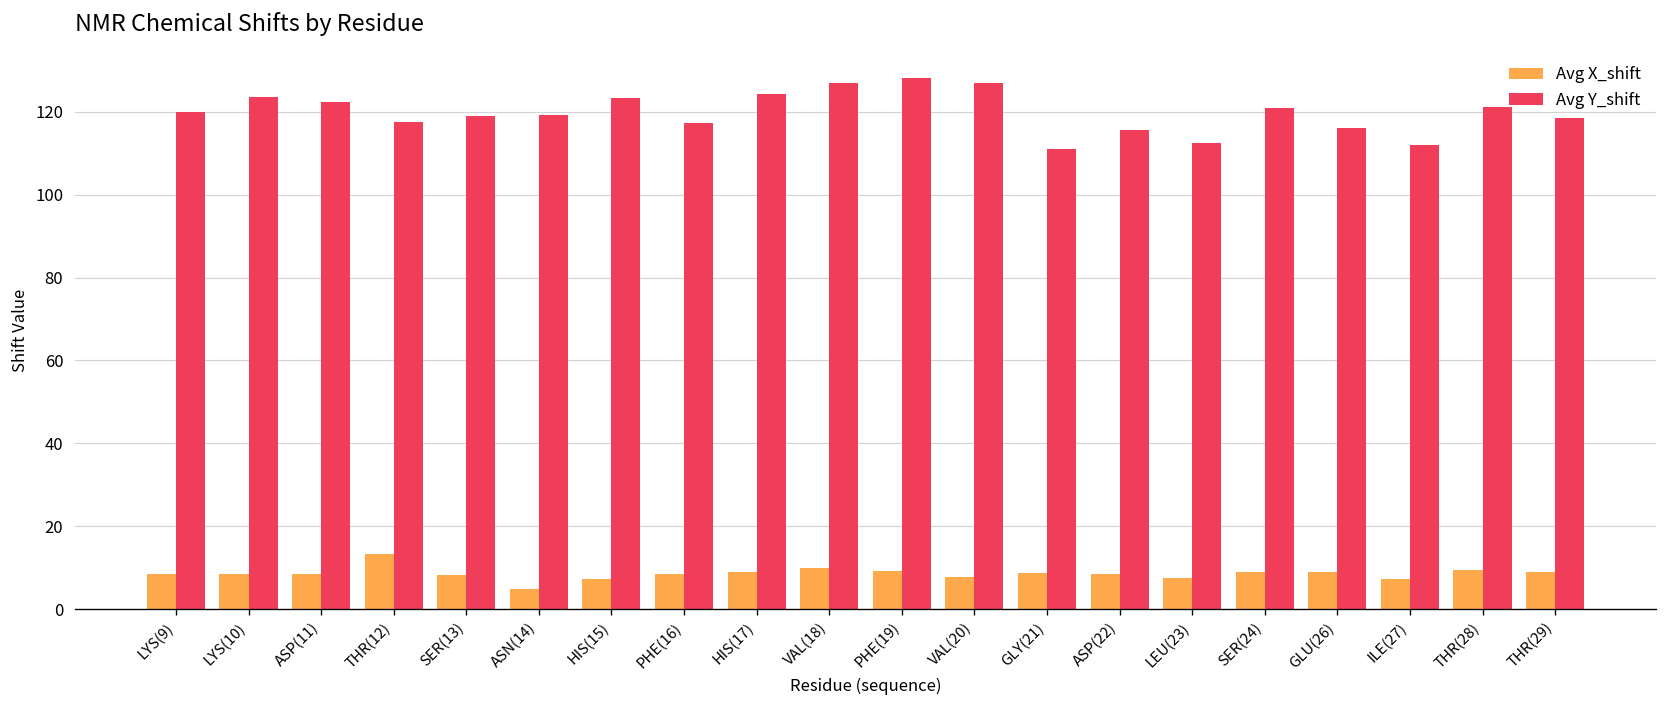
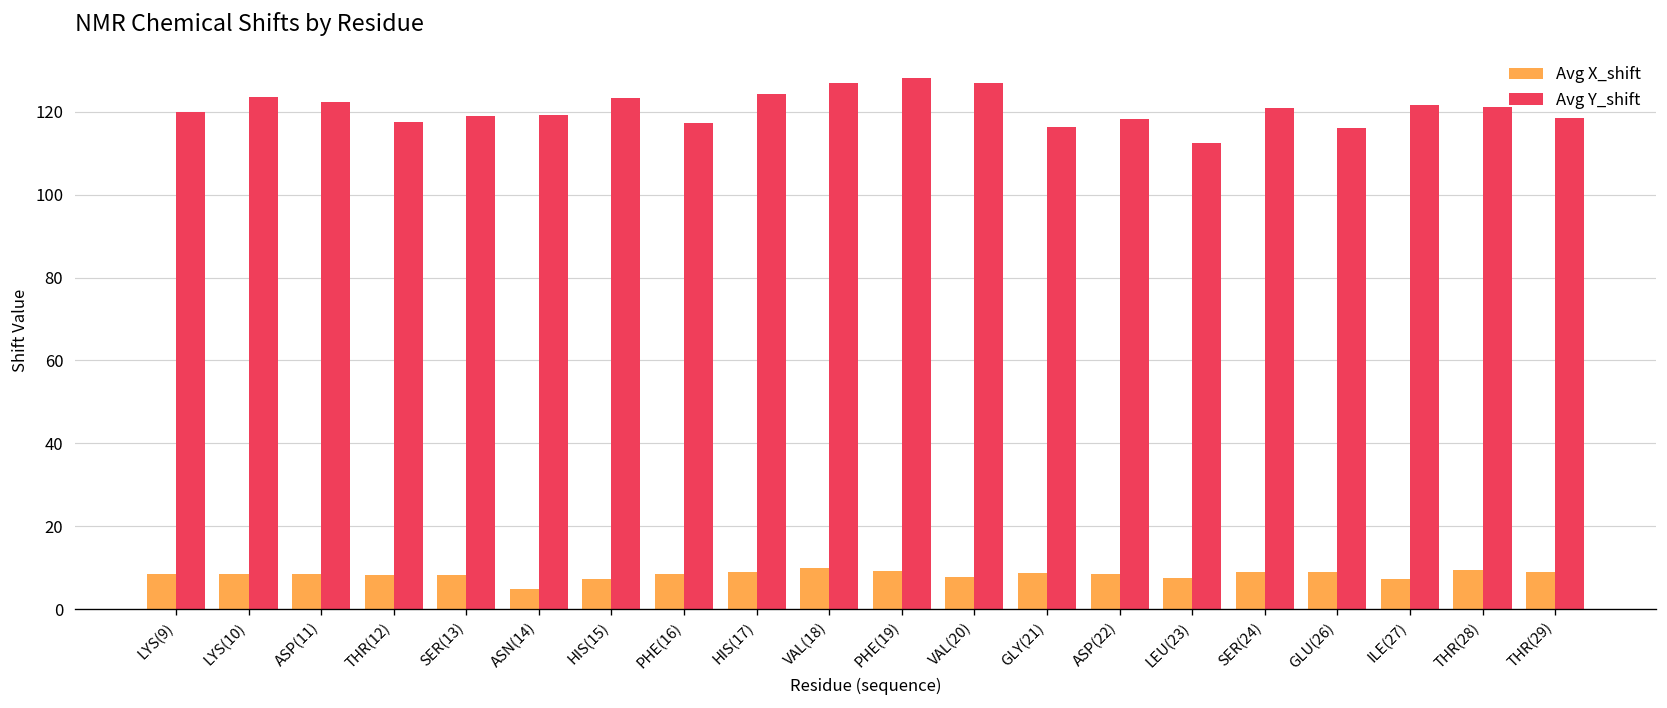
Avg X_shift, THR(12): 13 -> 8
Avg Y_shift, GLY(21): 111 -> 116
Avg Y_shift, ASP(22): 116 -> 118
Avg Y_shift, ILE(27): 112 -> 122
